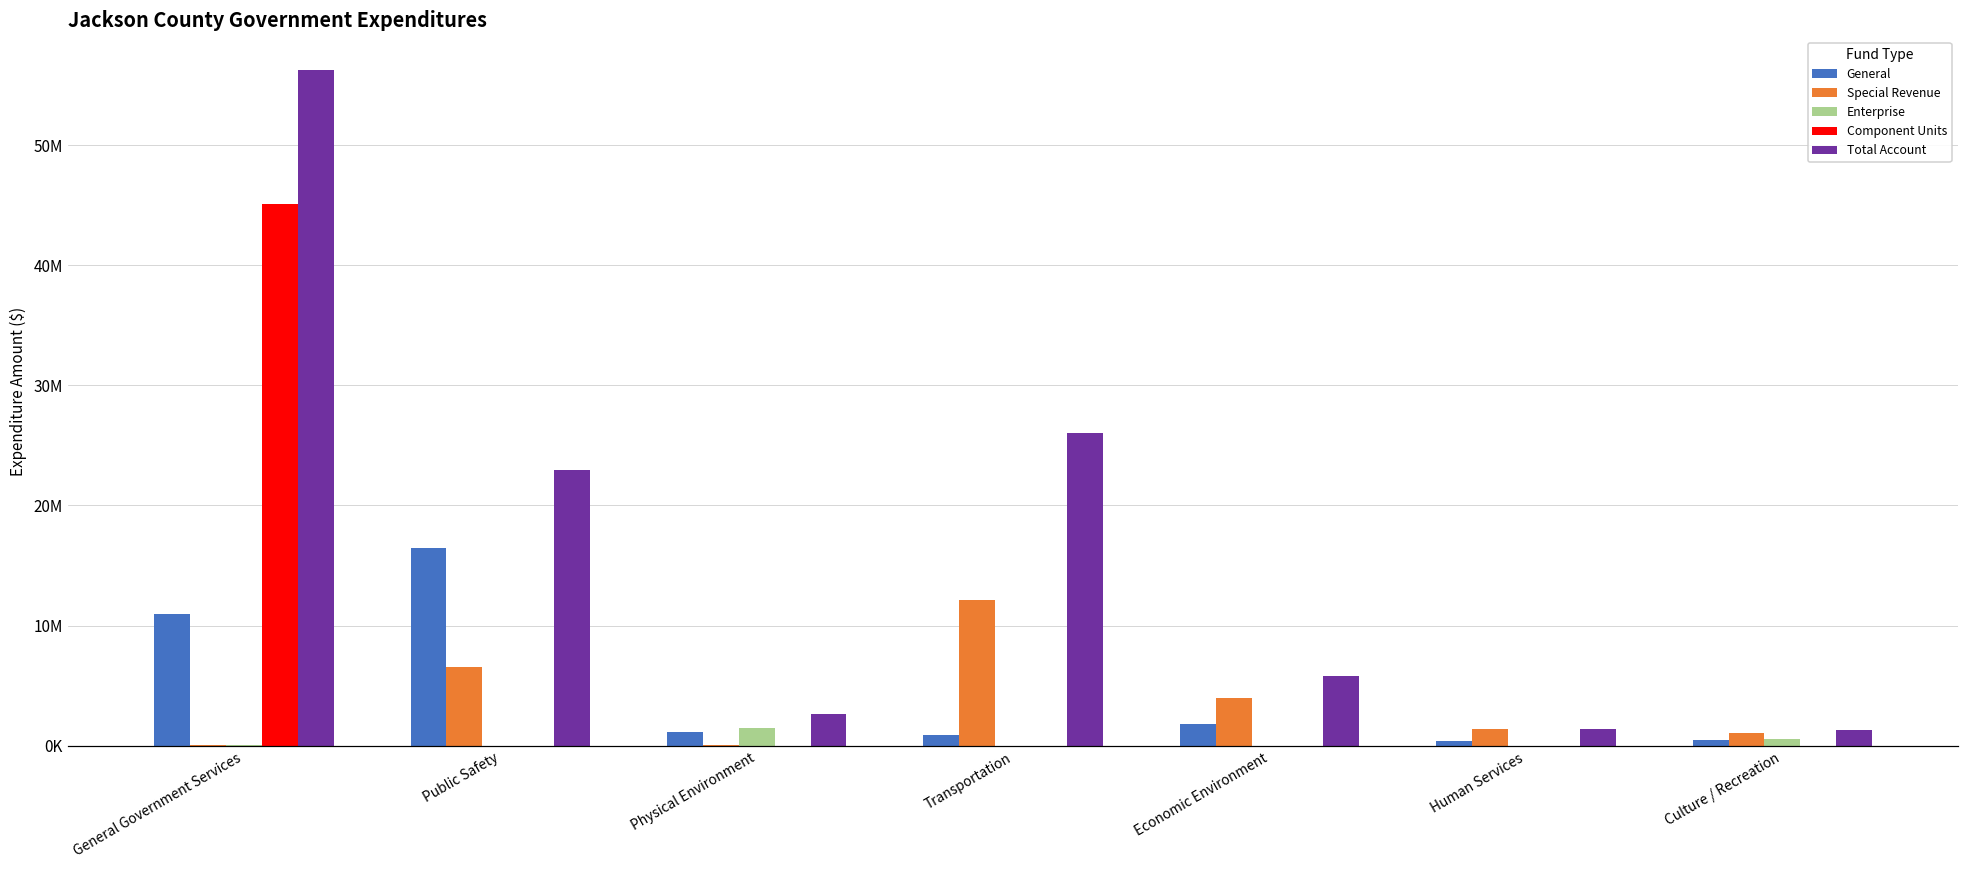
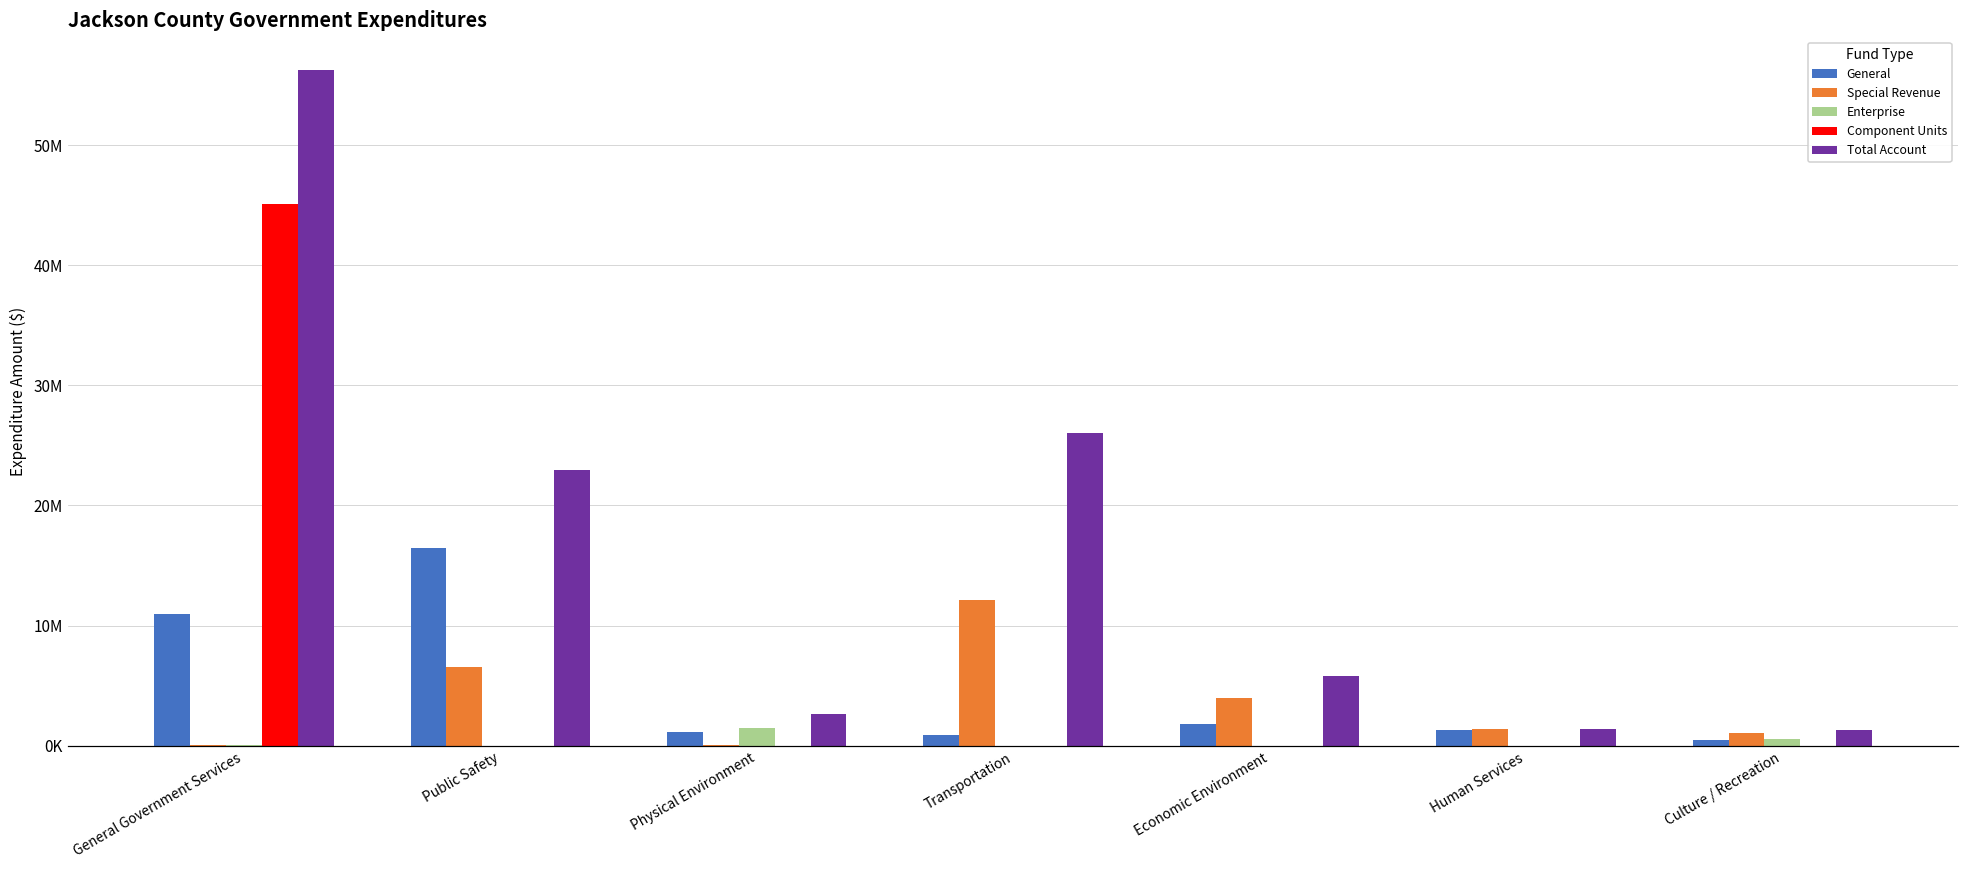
General, Human Services: 400000 -> 1300000
